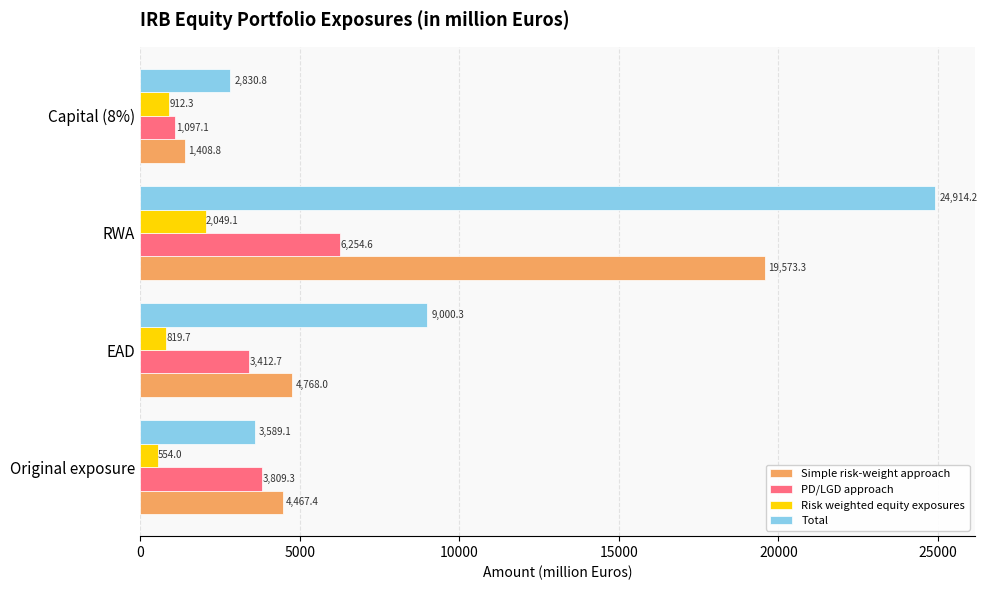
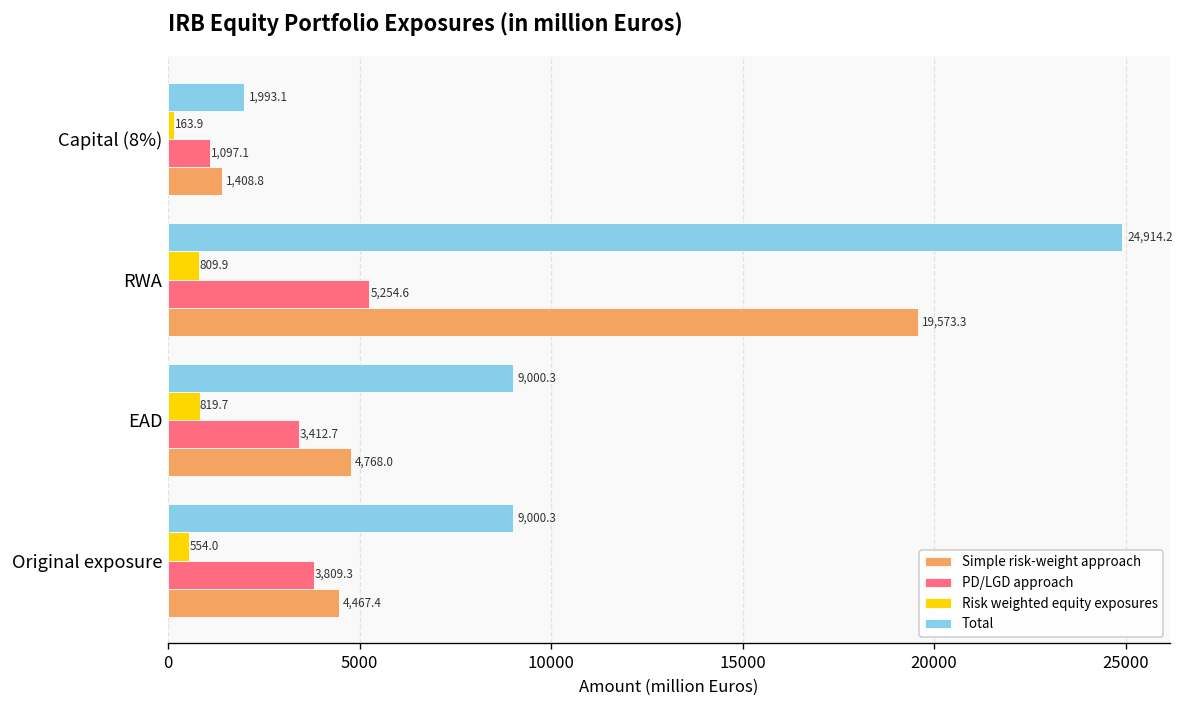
Total, Capital (8%): 2,830.8 -> 1,993.1
Risk weighted equity exposures, Capital (8%): 912.3 -> 163.9
Risk weighted equity exposures, RWA: 2,049.1 -> 809.9
PD/LGD approach, RWA: 6,254.6 -> 5,254.6
Total, Original exposure: 3,589.1 -> 9,000.3
